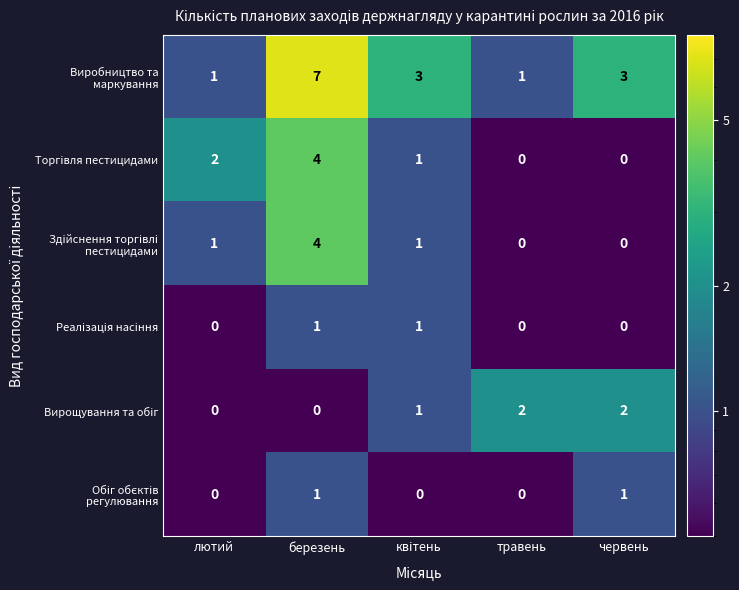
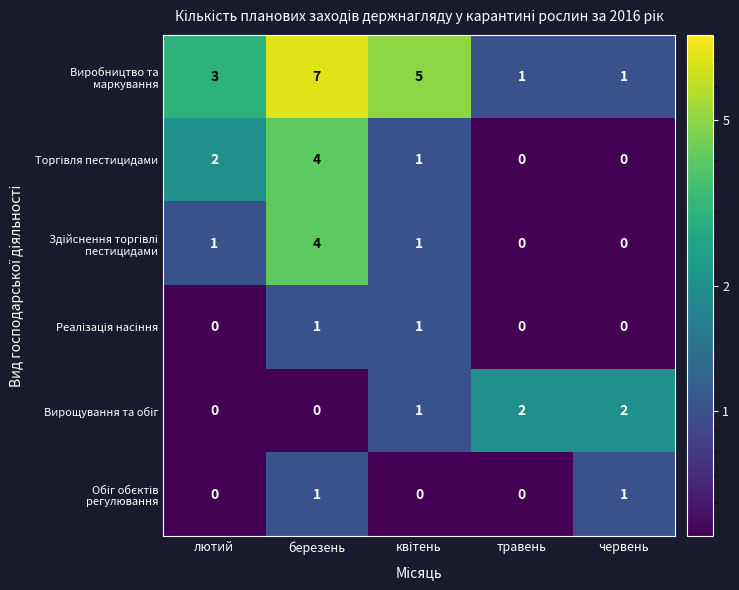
Виробництво та маркування, лютий: 1 -> 3
Виробництво та маркування, квітень: 3 -> 5
Виробництво та маркування, червень: 3 -> 1
